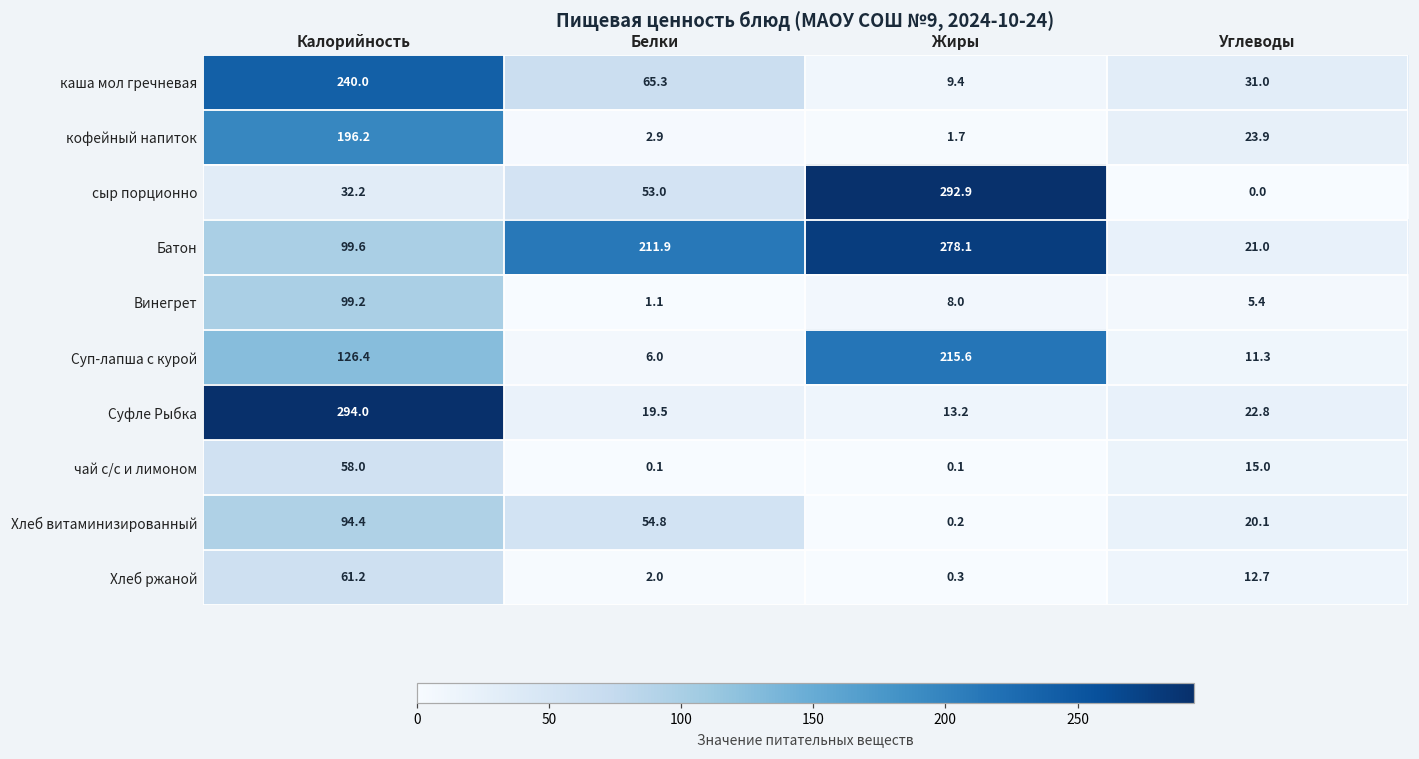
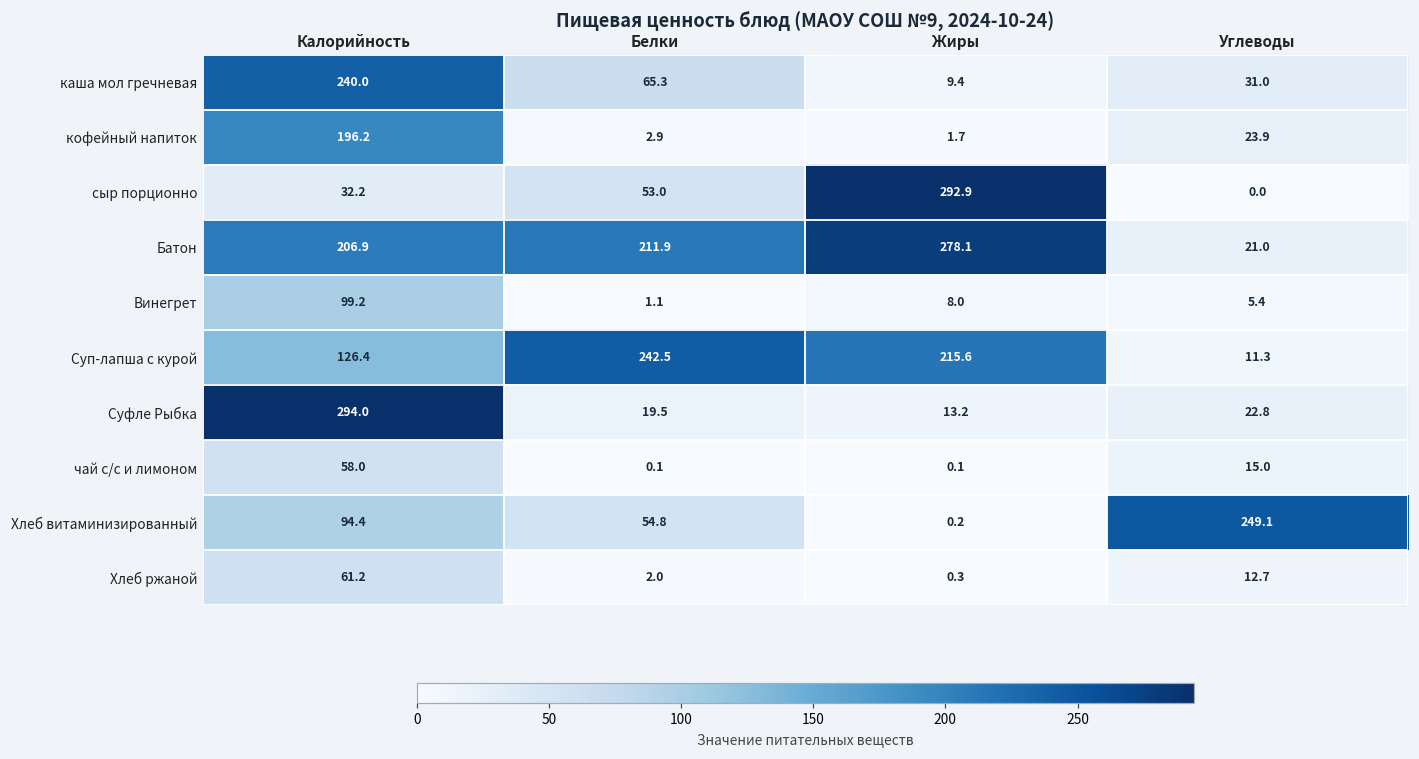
Батон, Калорийность: 99.6 -> 206.9
Суп-лапша с курой, Белки: 6.0 -> 242.5
Хлеб витаминизированный, Углеводы: 20.1 -> 249.1
